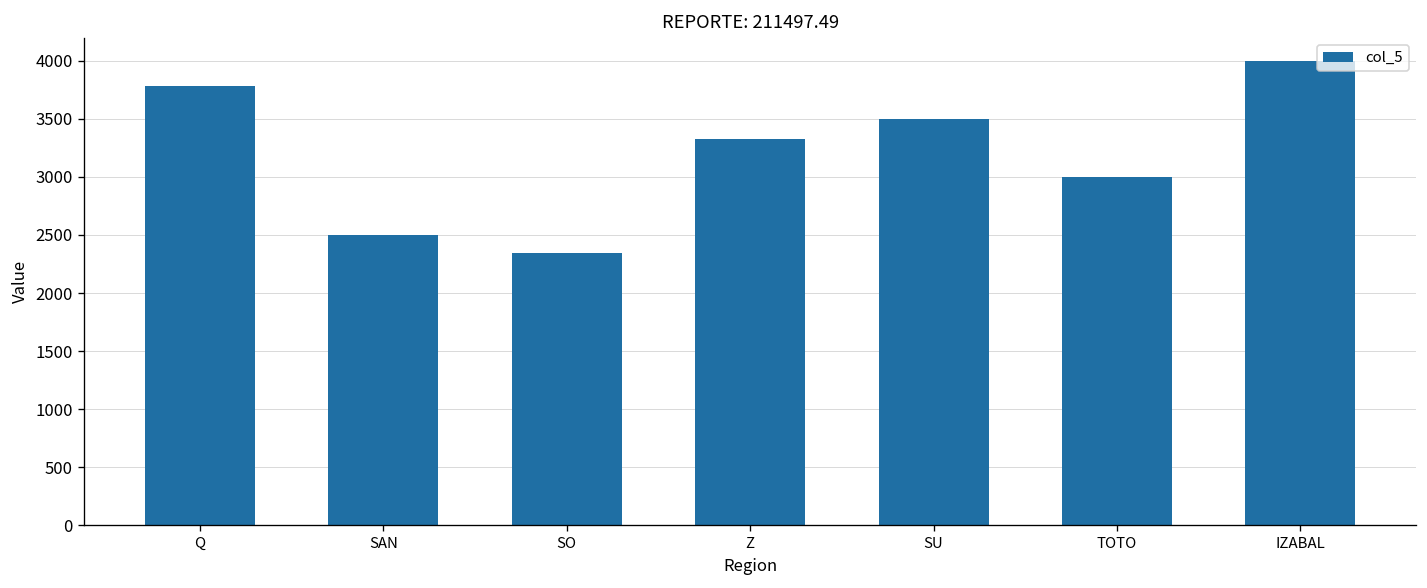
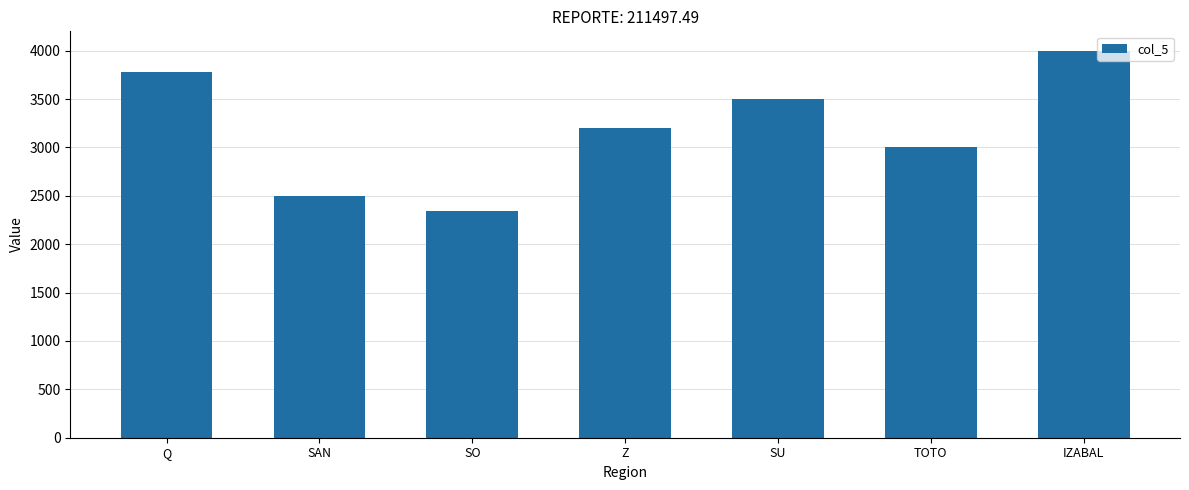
Z: 3300 -> 3200
